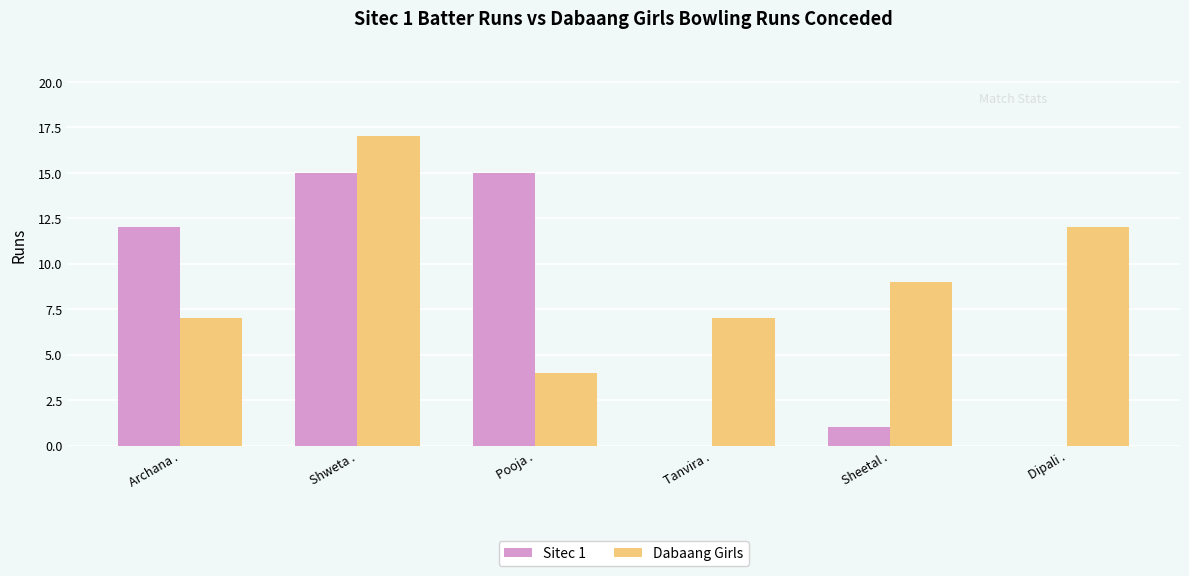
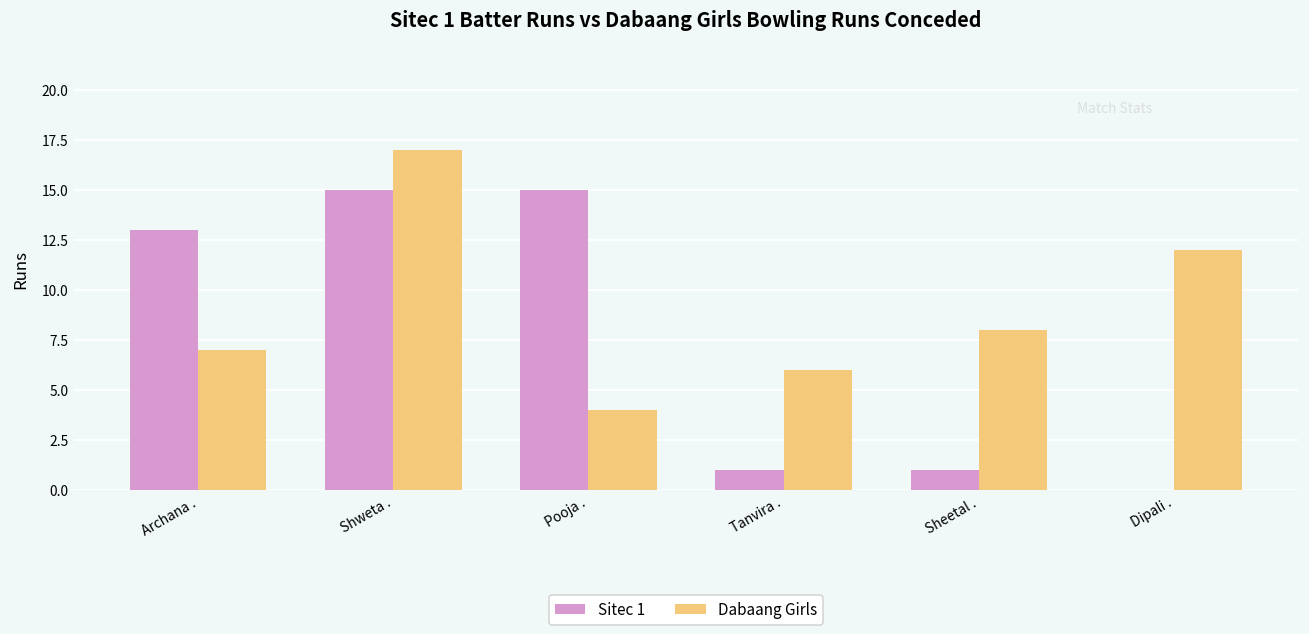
Sitec 1, Archana .: 12 -> 13
Sitec 1, Tanvira .: 0 -> 1
Dabaang Girls, Tanvira .: 7 -> 6
Dabaang Girls, Sheetal .: 9 -> 8
